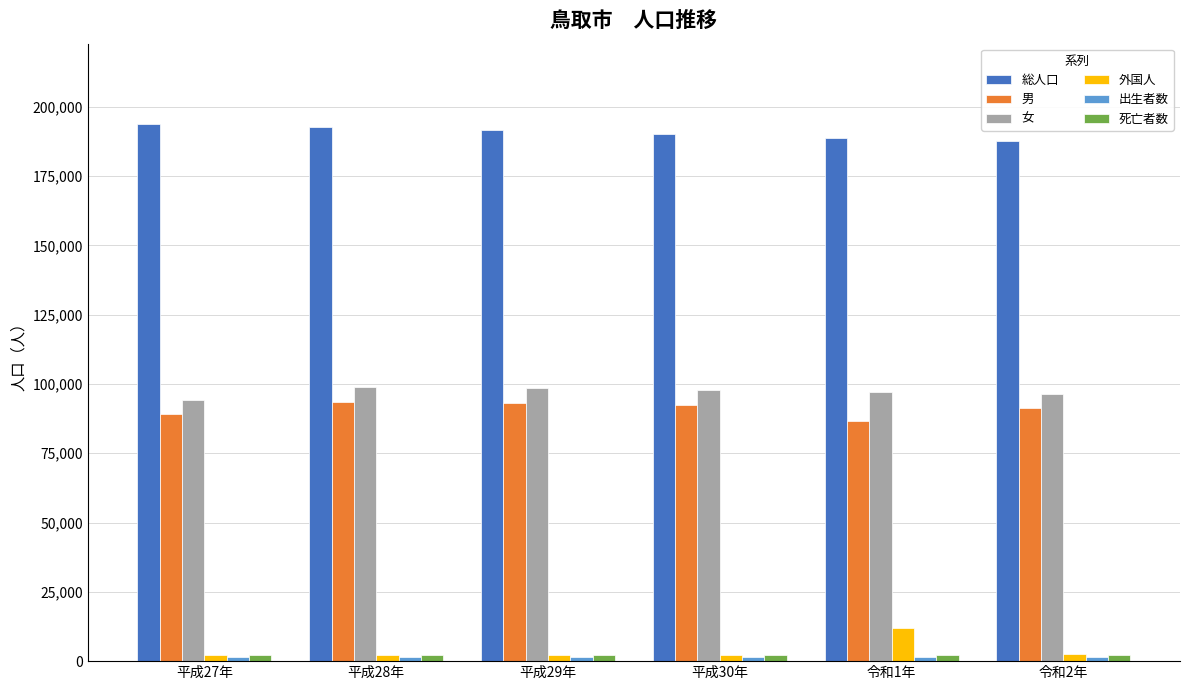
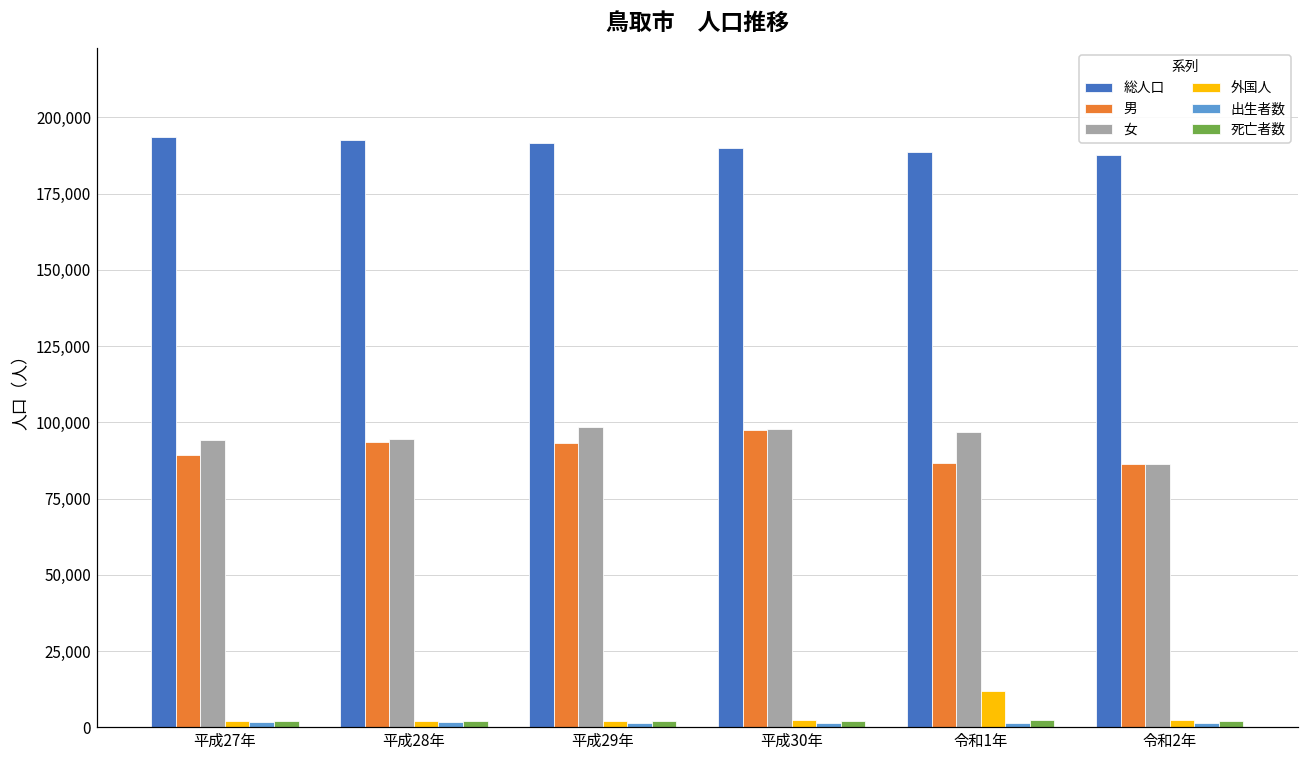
女, 平成28年: 99,000 -> 94,000
男, 平成30年: 92,000 -> 98,000
男, 令和2年: 91,000 -> 86,000
女, 令和2年: 96,000 -> 86,000
